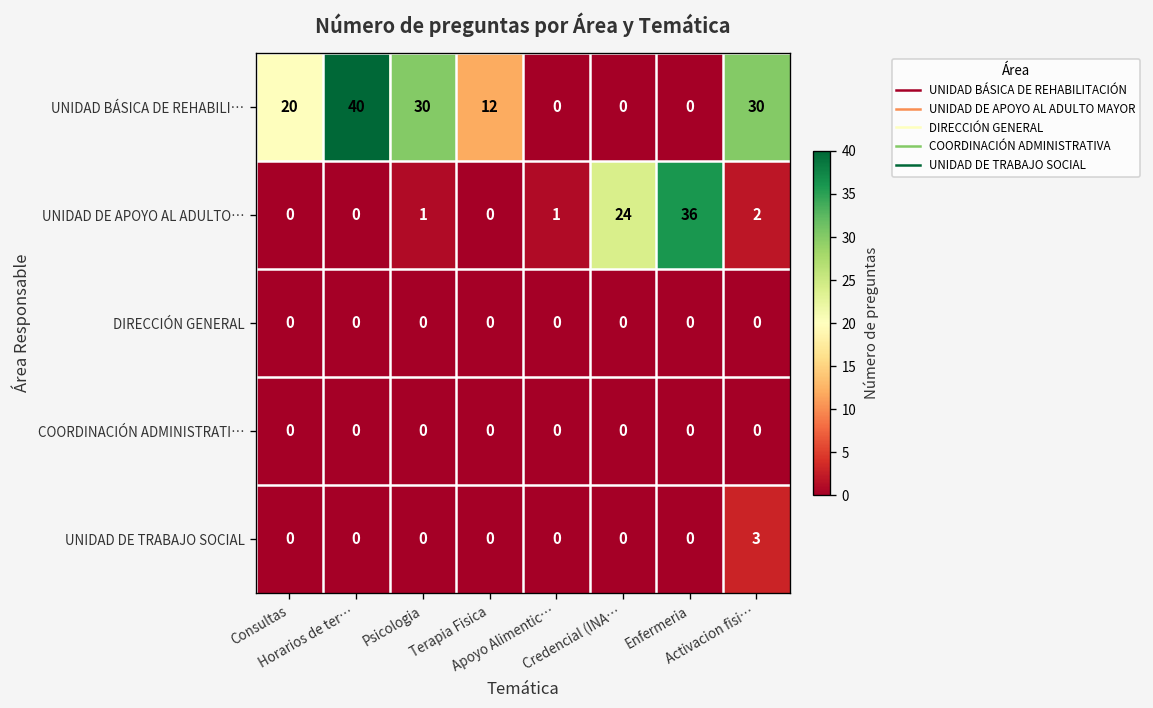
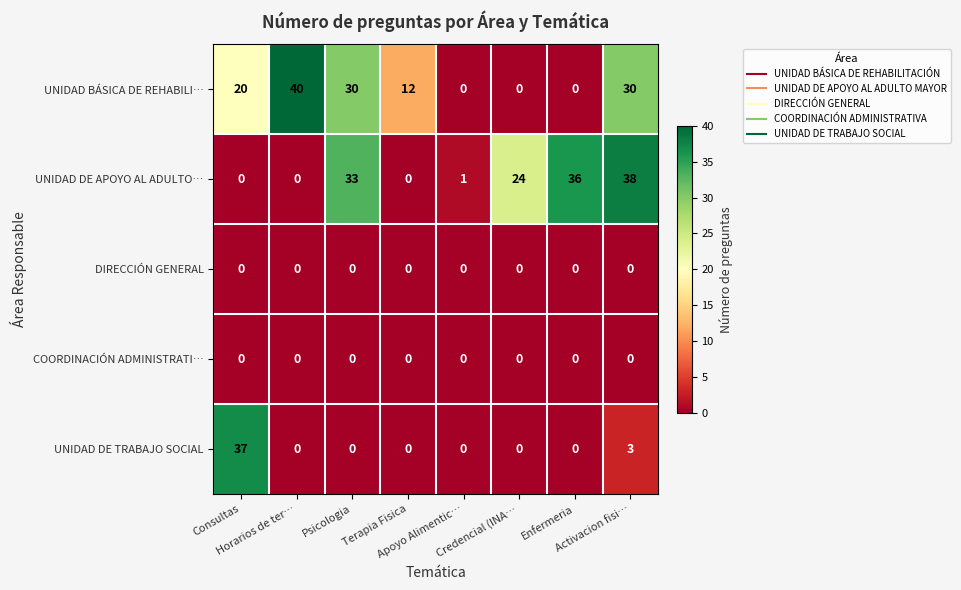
UNIDAD DE APOYO AL ADULTO…, Psicologia: 1 -> 33
UNIDAD DE APOYO AL ADULTO…, Activacion fisi…: 2 -> 38
UNIDAD DE TRABAJO SOCIAL, Consultas: 0 -> 37
